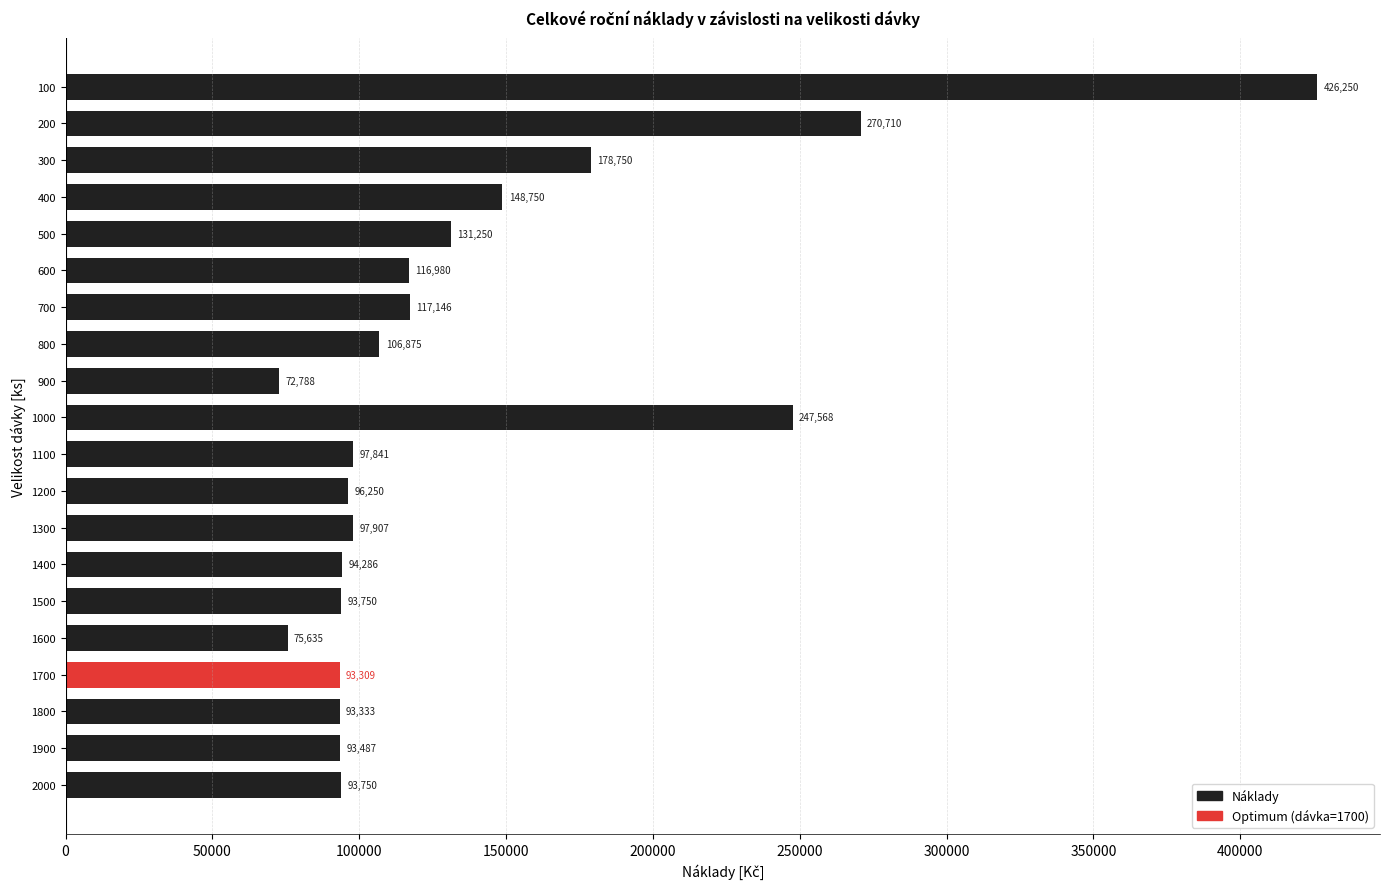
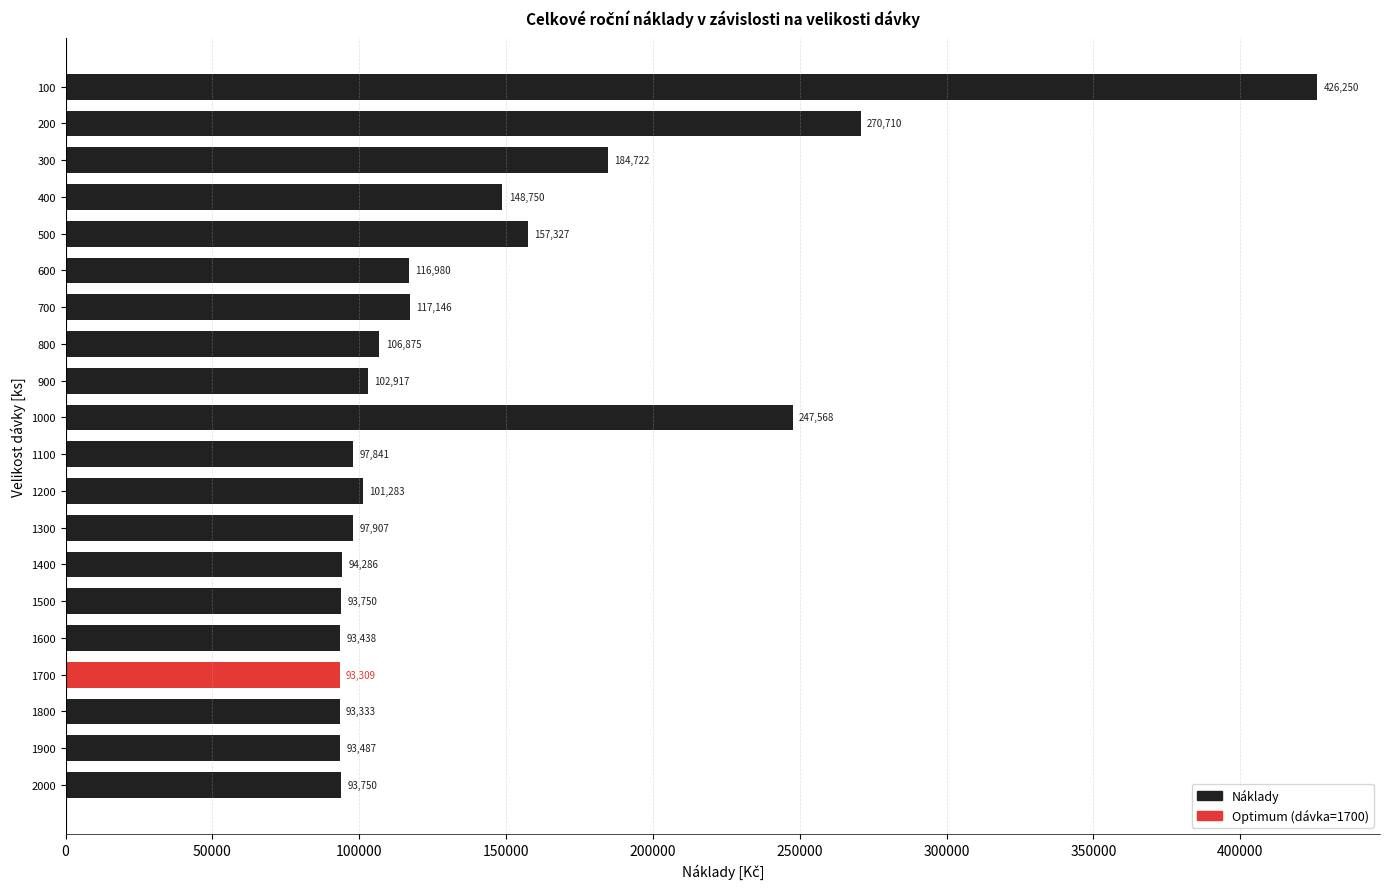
300: 178,750 -> 184,722
500: 131,250 -> 157,327
900: 72,788 -> 102,917
1200: 96,250 -> 101,283
1600: 75,635 -> 93,438
